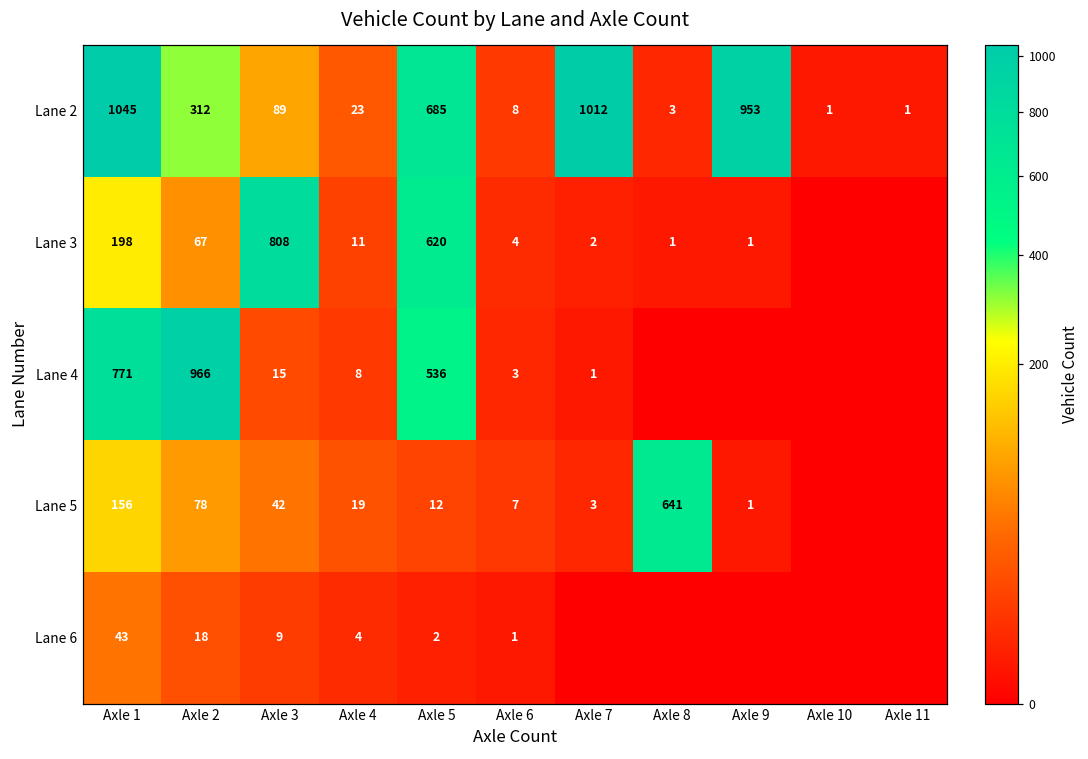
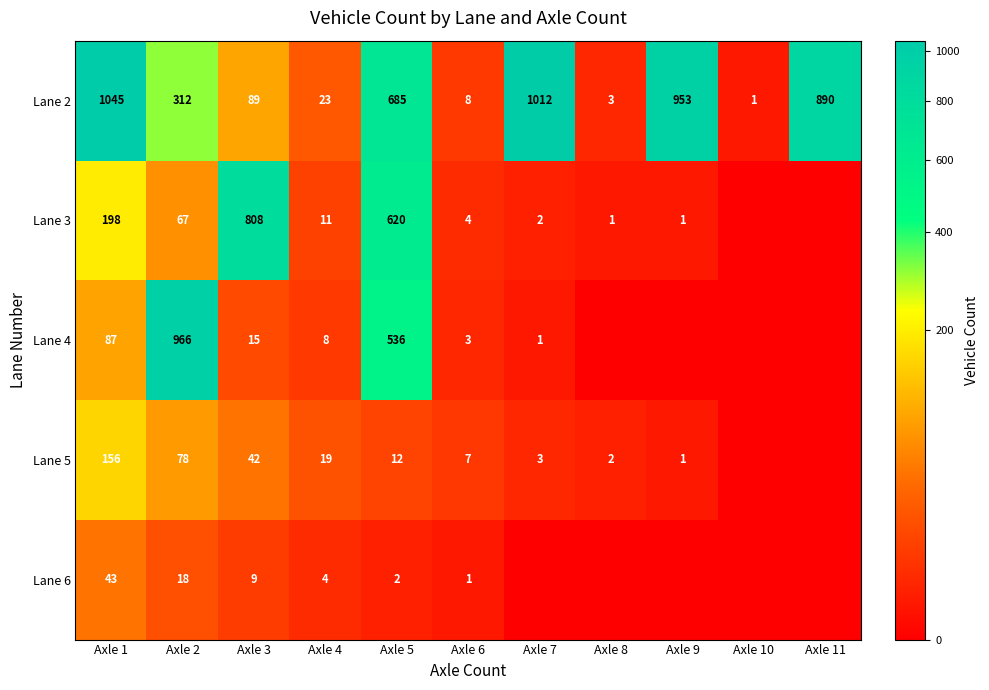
Lane 2, Axle 11: 1 -> 890
Lane 4, Axle 1: 771 -> 87
Lane 5, Axle 8: 641 -> 2
